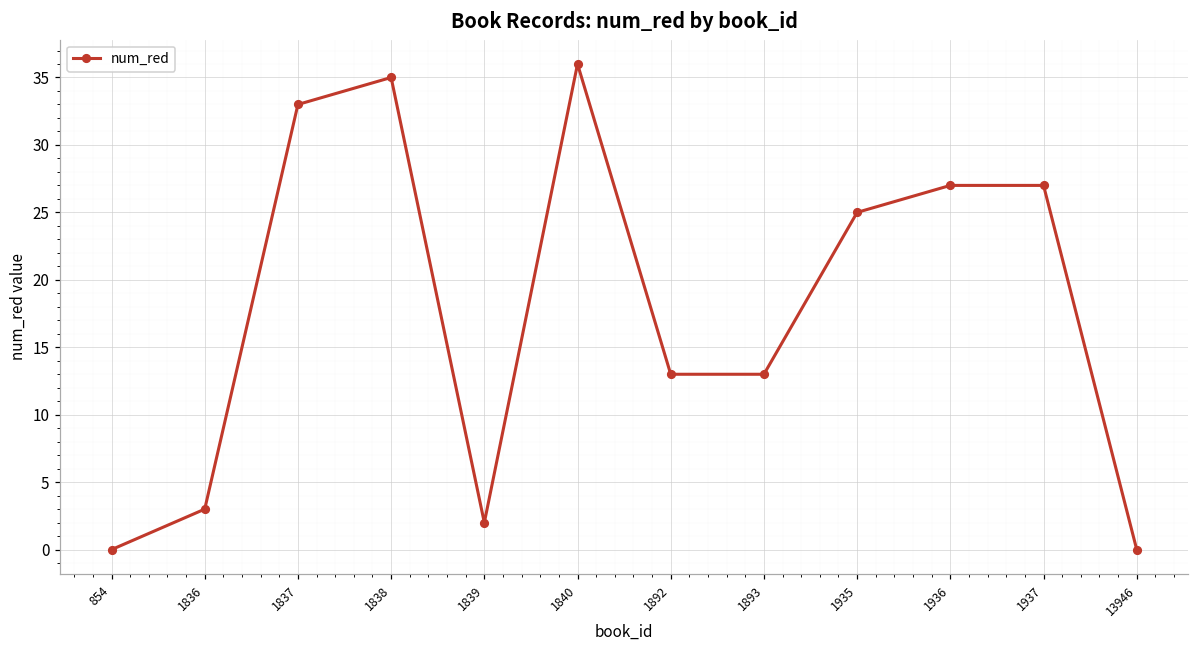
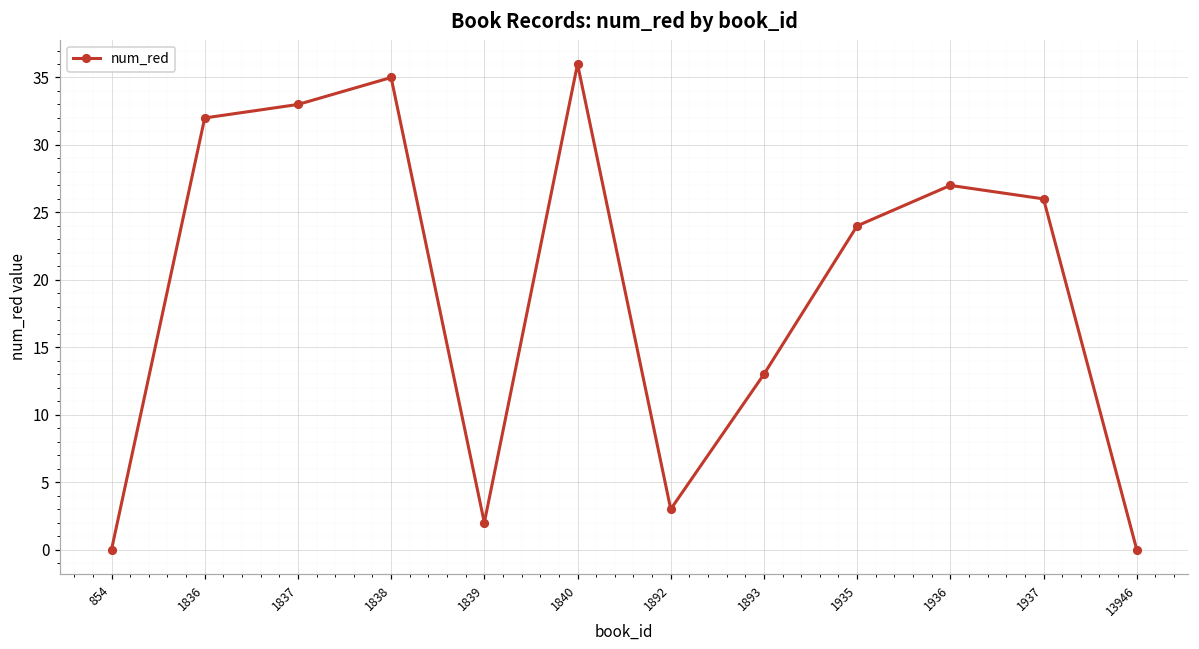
1836: 3 -> 32
1892: 13 -> 3
1935: 25 -> 24
1937: 27 -> 26
